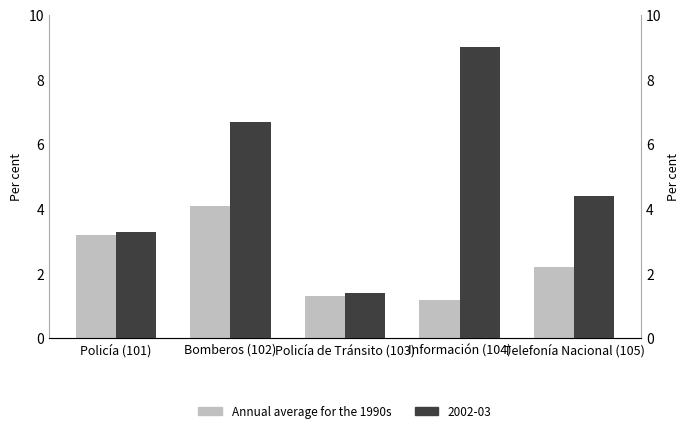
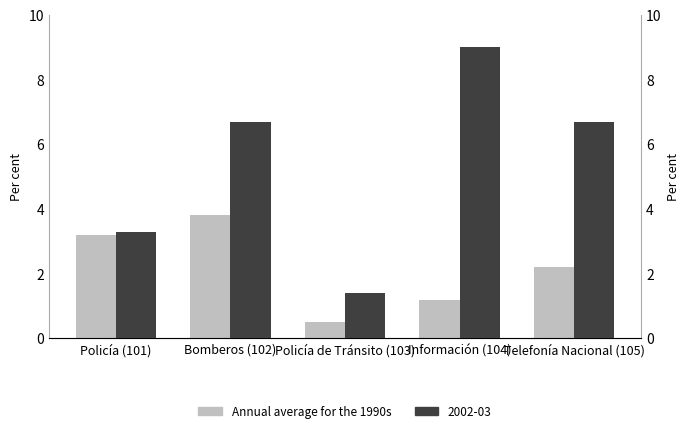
Annual average for the 1990s, Bomberos (102): 4.1 -> 3.8
Annual average for the 1990s, Policía de Tránsito (103): 1.3 -> 0.5
2002-03, Telefonía Nacional (105): 4.4 -> 6.7
